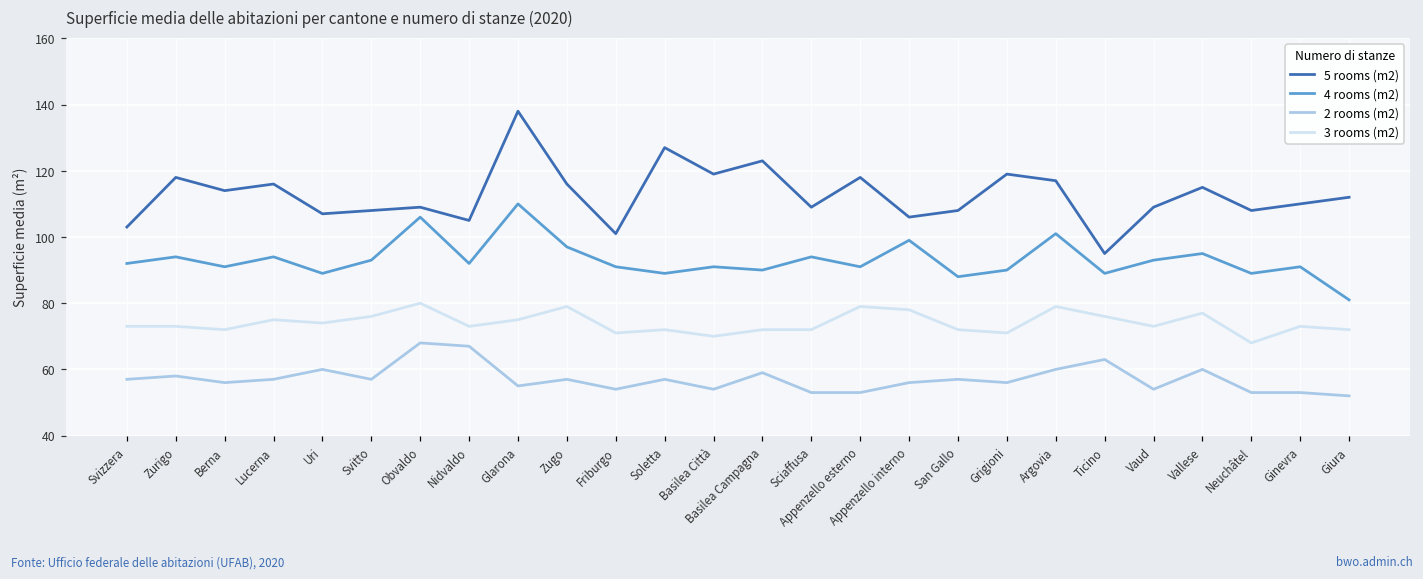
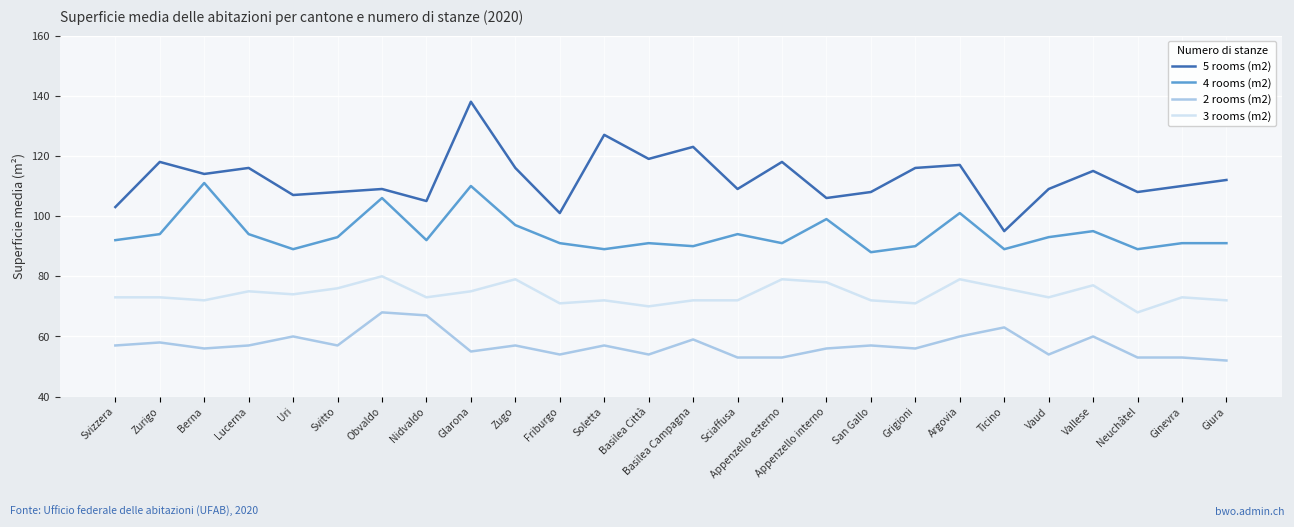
4 rooms (m2), Berna: 91 -> 111
5 rooms (m2), Grigioni: 119 -> 116
4 rooms (m2), Giura: 81 -> 91
